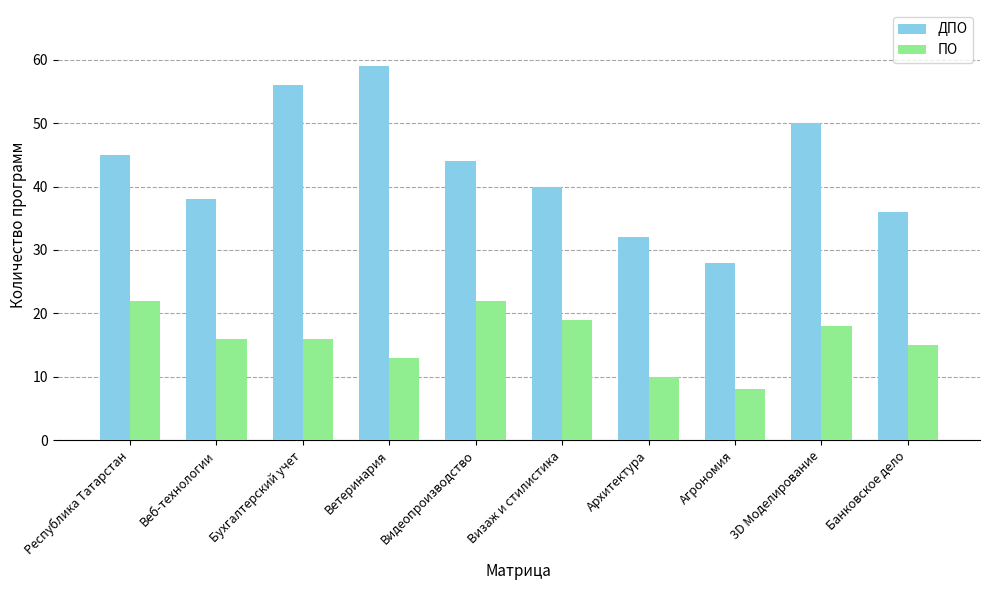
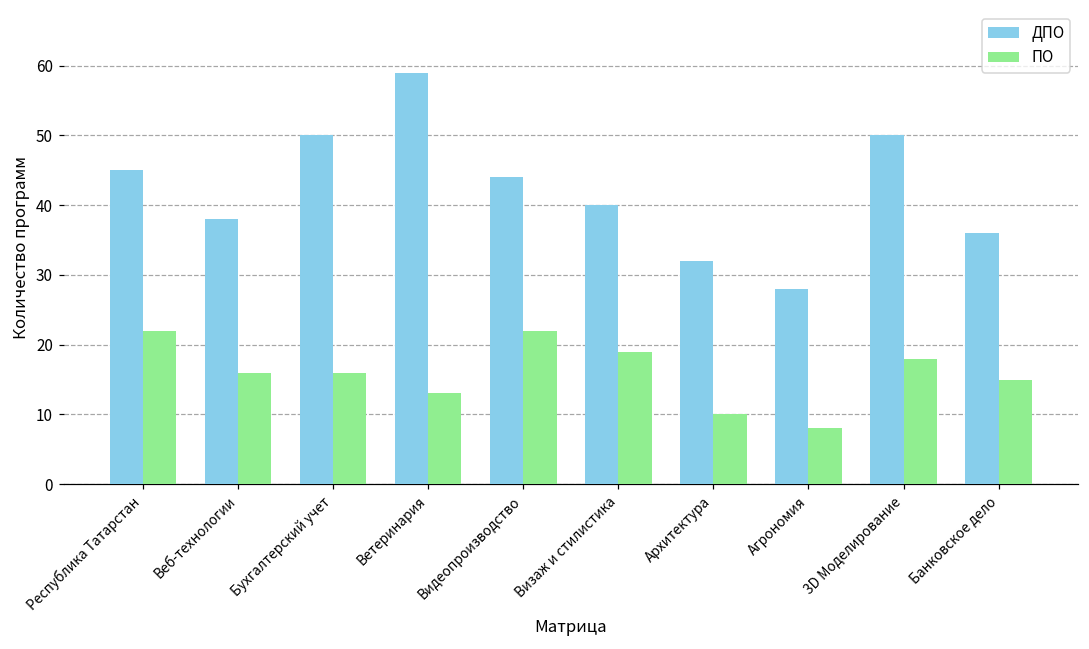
ДПО, Бухгалтерский учет: 56 -> 50
